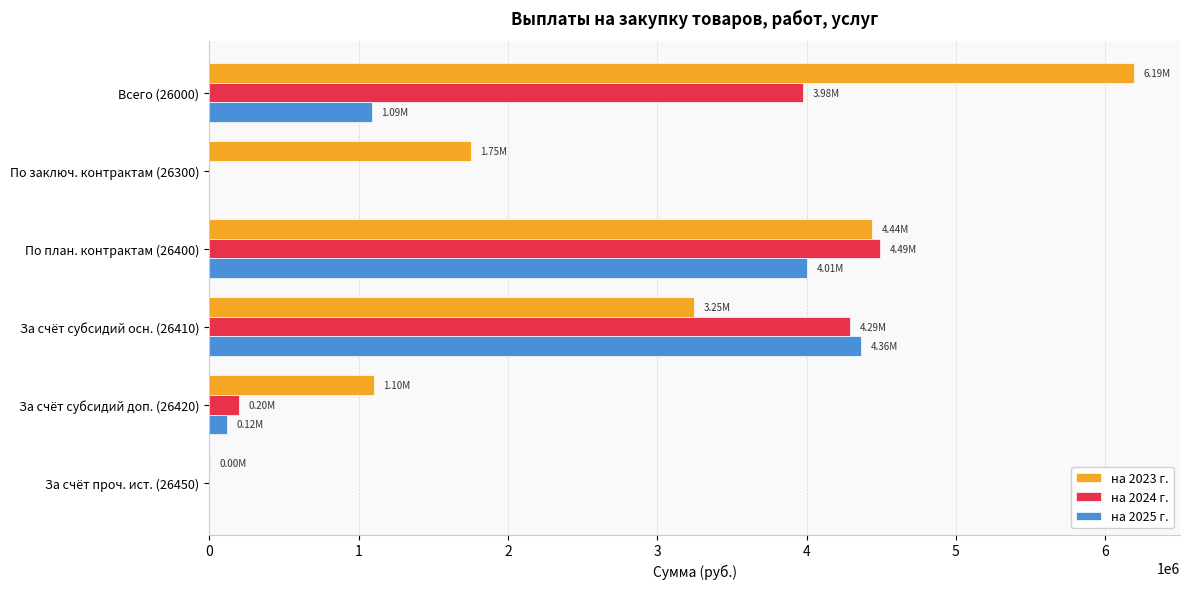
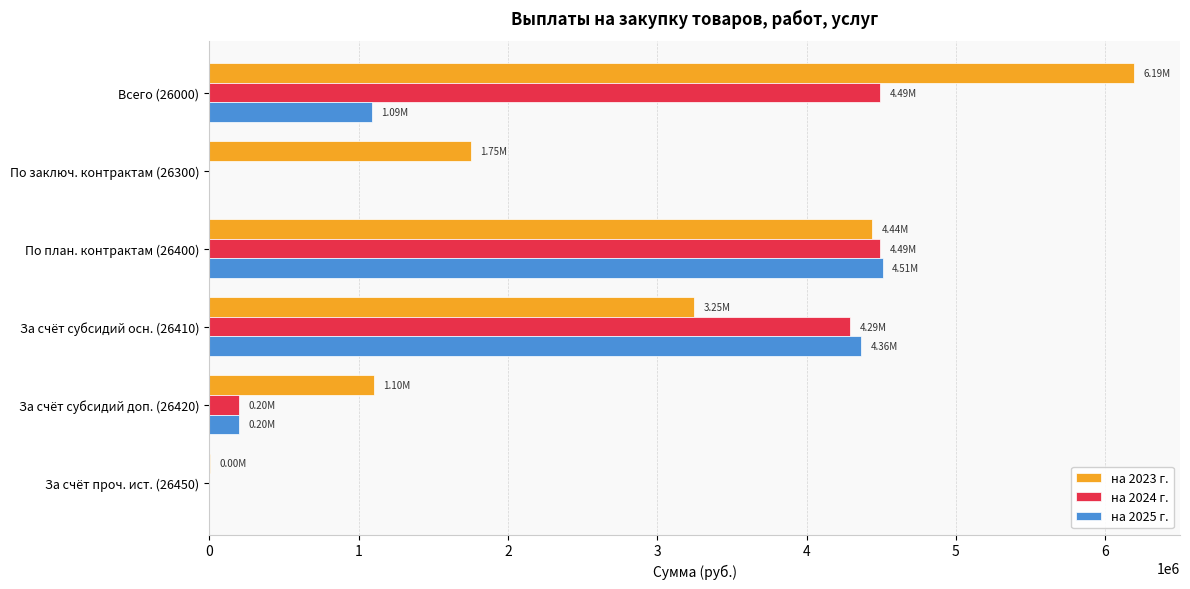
на 2024 г., Всего (26000): 3.98M -> 4.49M
на 2025 г., По план. контрактам (26400): 4.01M -> 4.51M
на 2025 г., За счёт субсидий доп. (26420): 0.12M -> 0.20M
